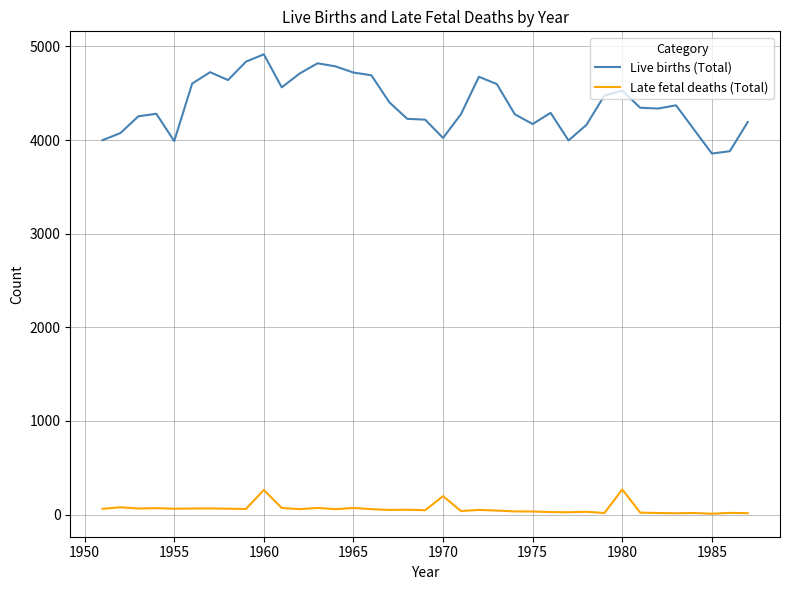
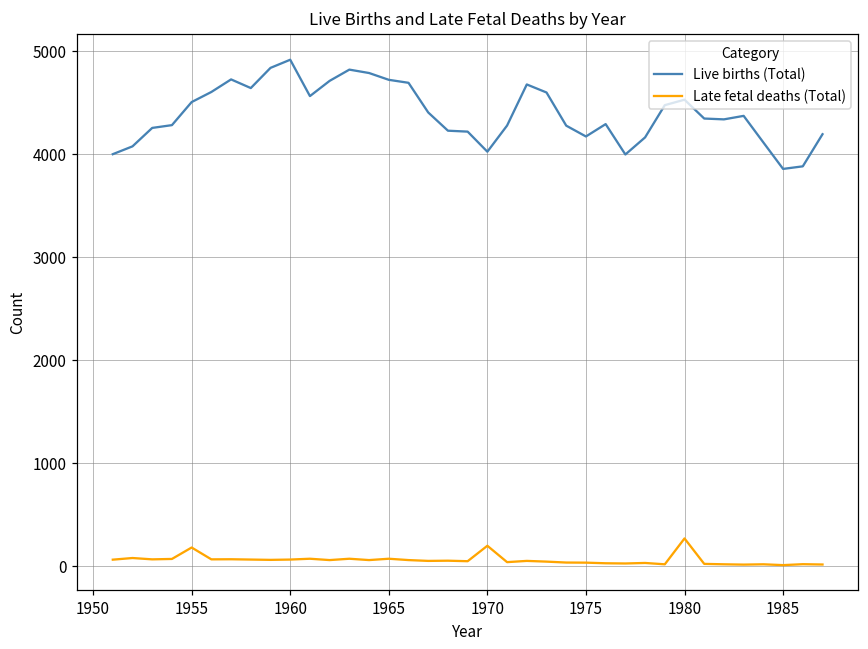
Live births (Total), 1955: 4000 -> 4500
Late fetal deaths (Total), 1955: 100 -> 200
Late fetal deaths (Total), 1960: 300 -> 100
